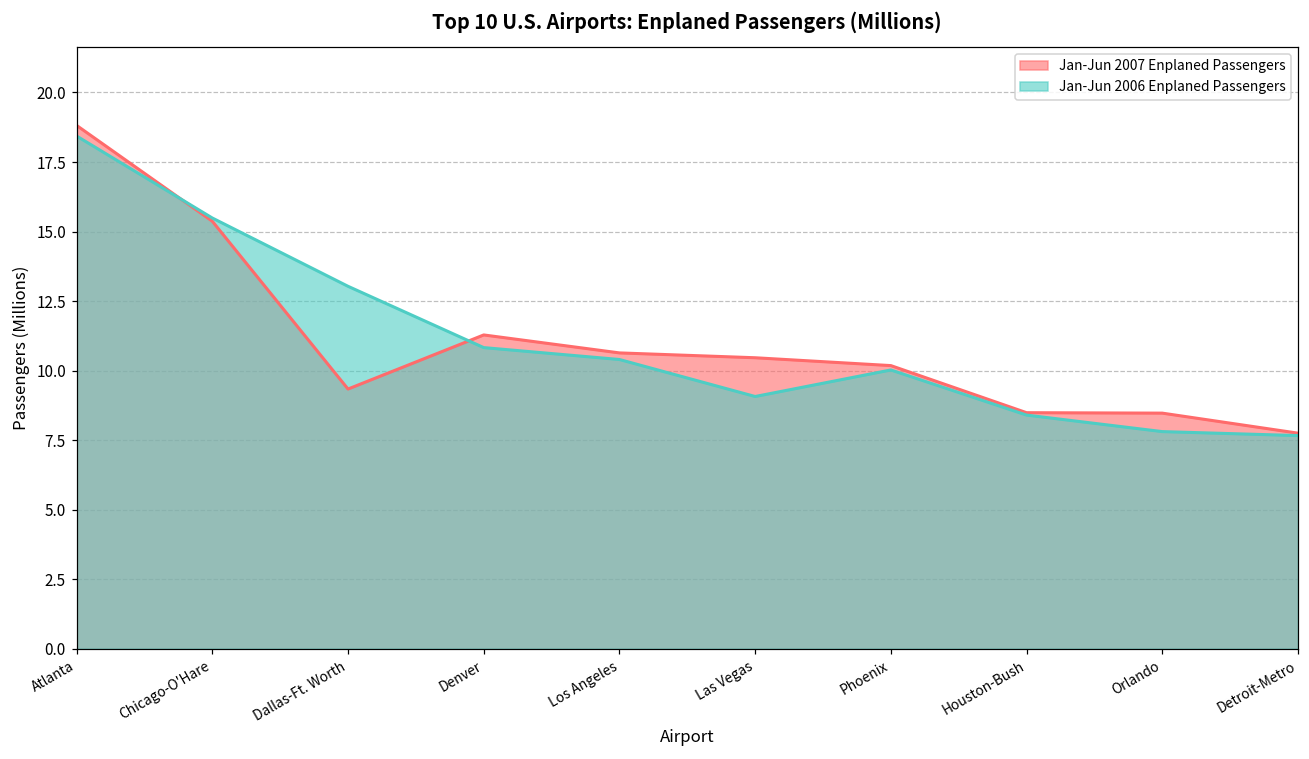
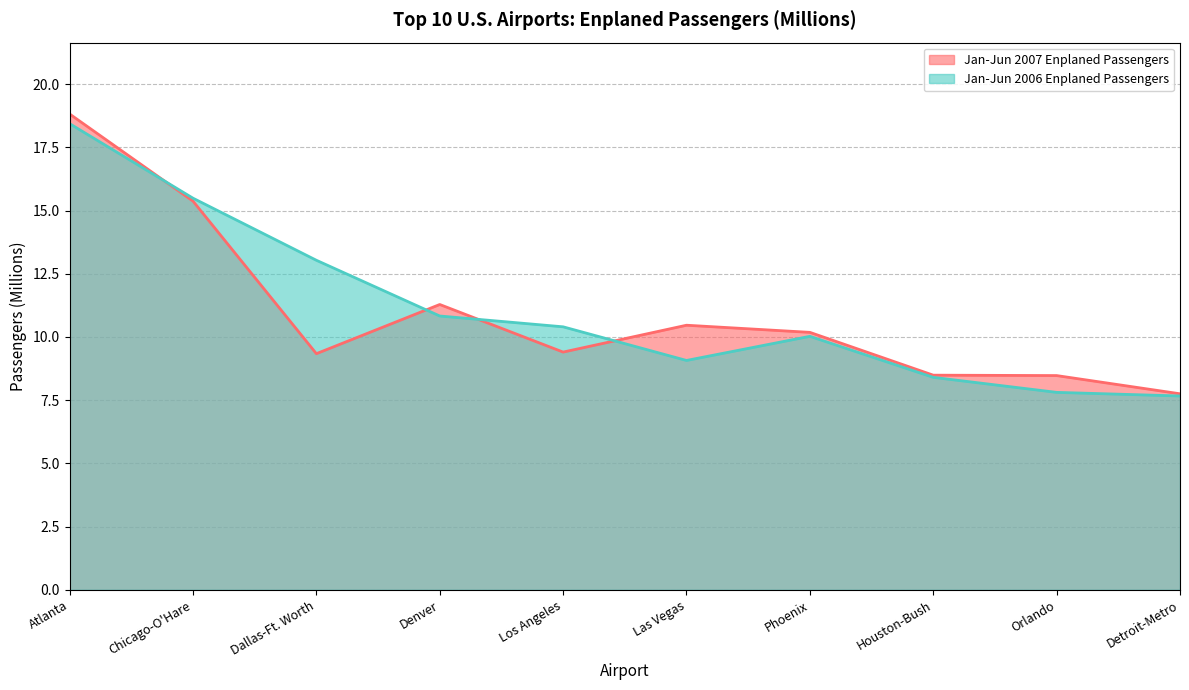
Jan-Jun 2007 Enplaned Passengers, Los Angeles: 10.6 -> 9.4
